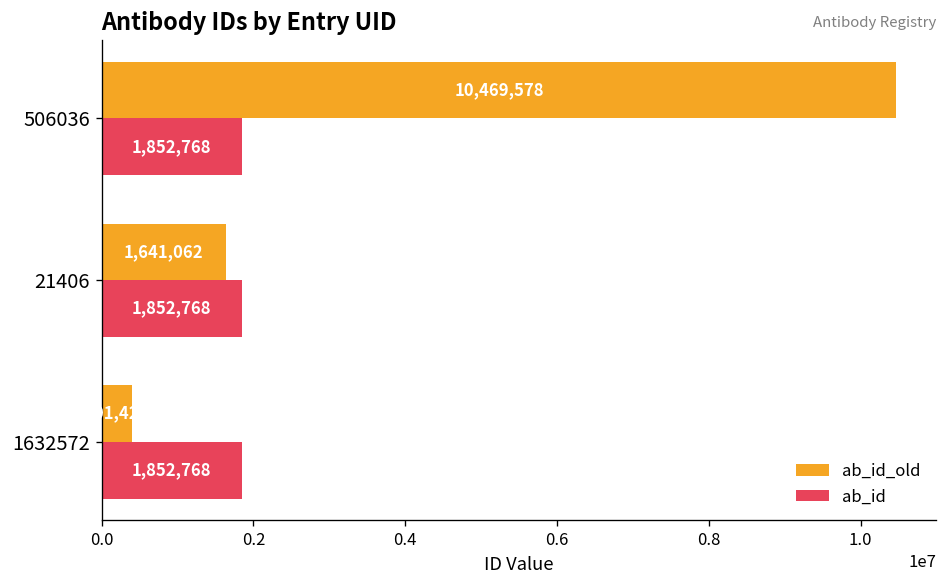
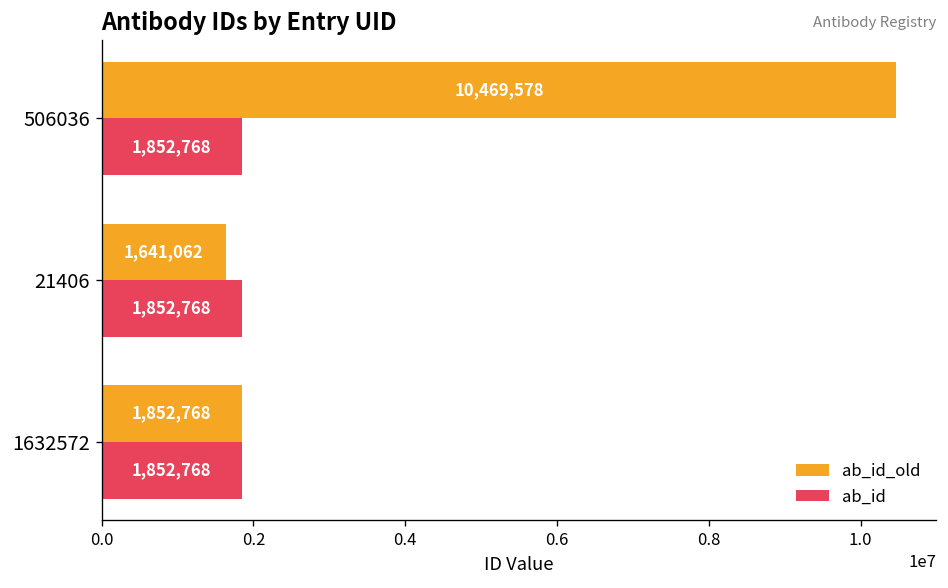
ab_id_old, 1632572: 400000 -> 1900000
